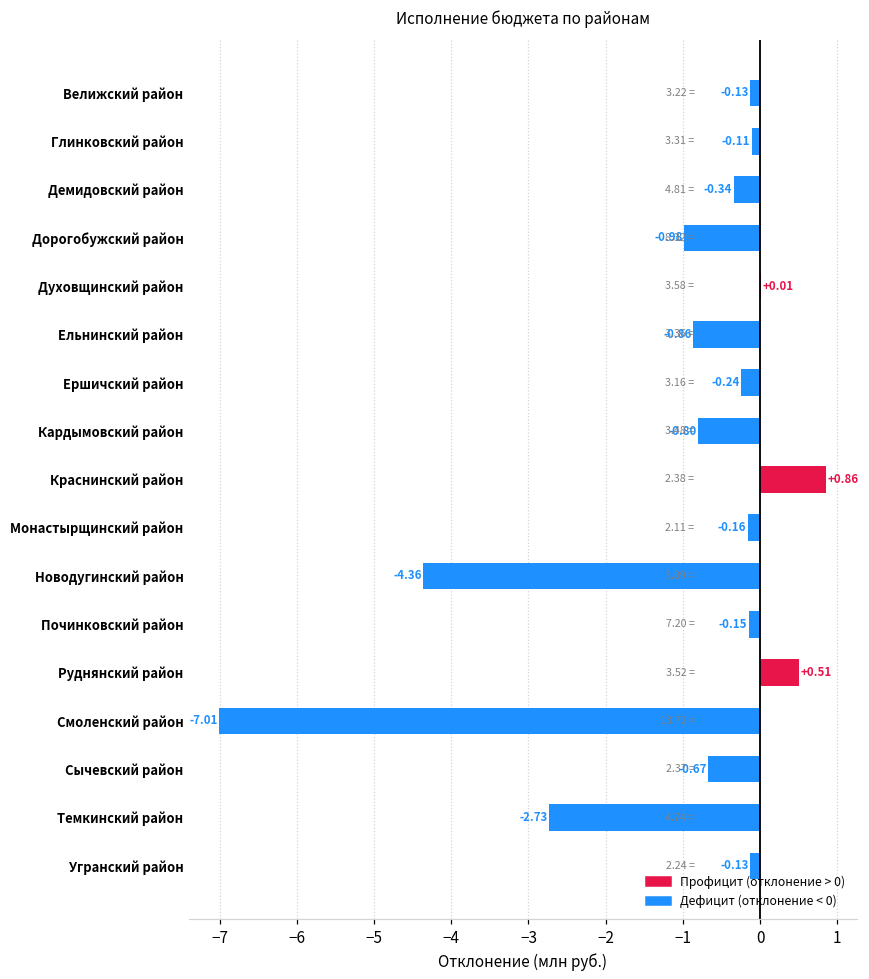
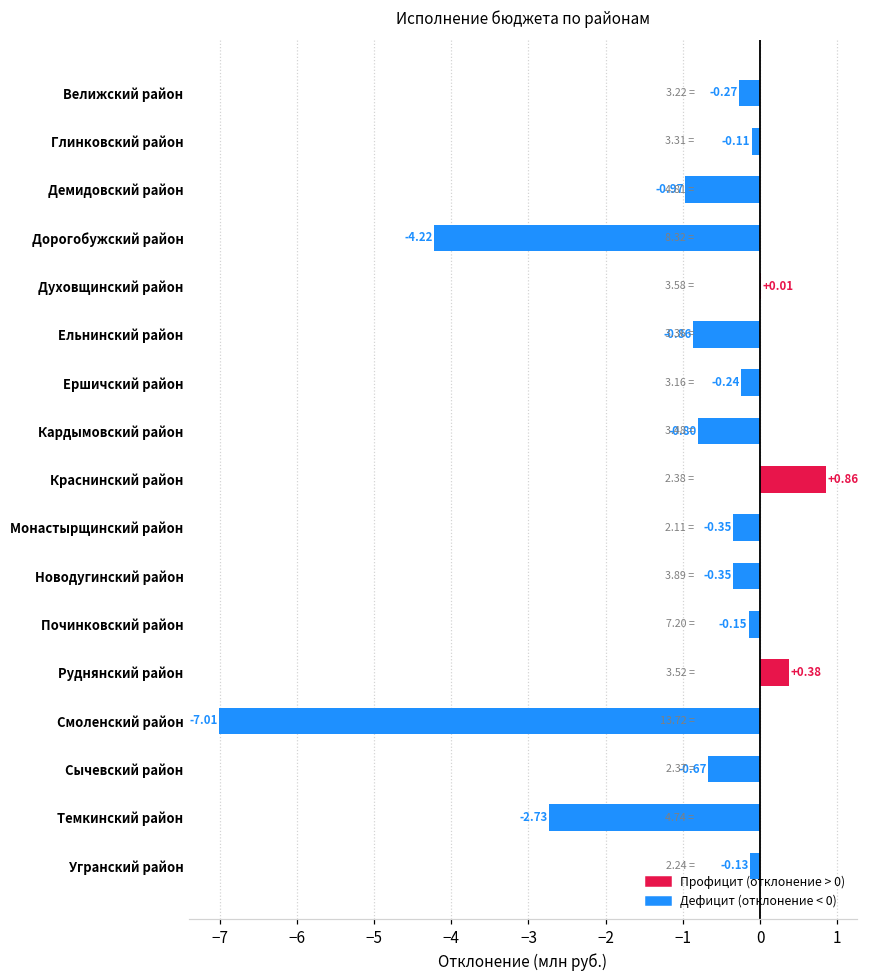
Велижский район: -0.13 -> -0.27
Демидовский район: -0.34 -> -0.97
Дорогобужский район: -0.98 -> -4.22
Монастырщинский район: -0.16 -> -0.35
Новодугинский район: -4.36 -> -0.35
Руднянский район: +0.51 -> +0.38
